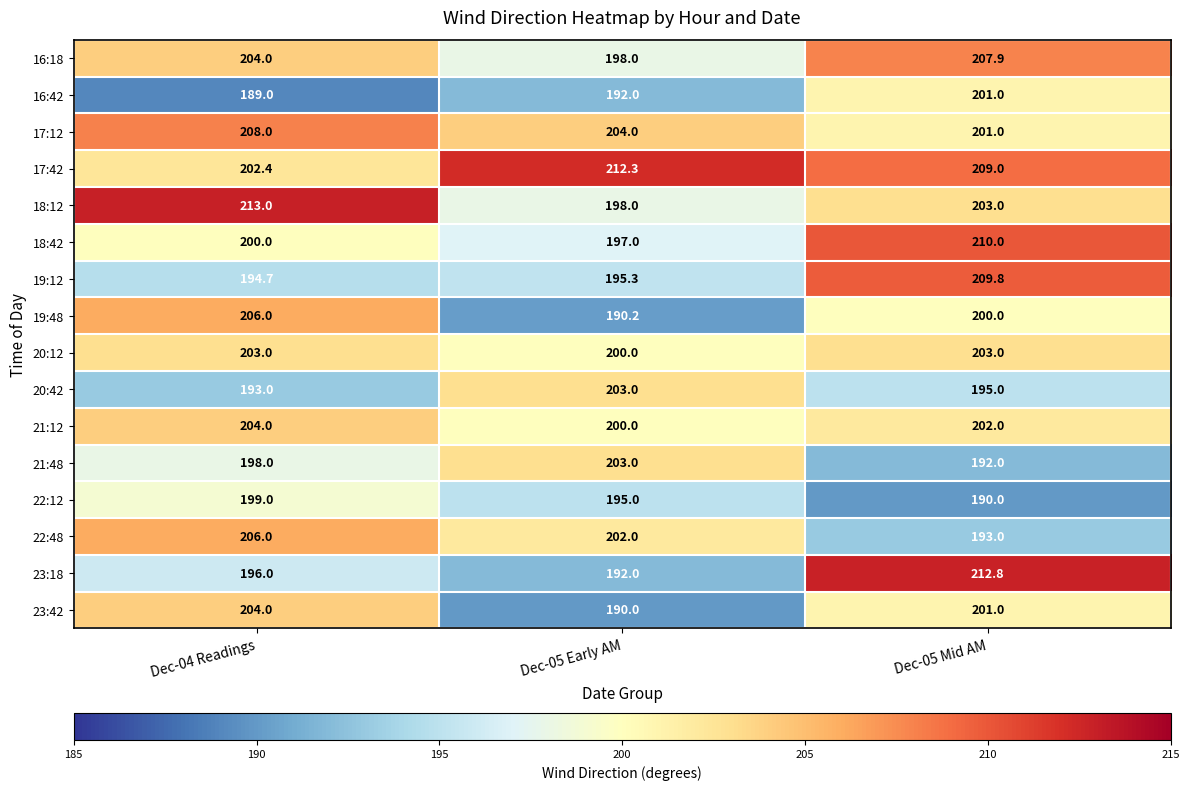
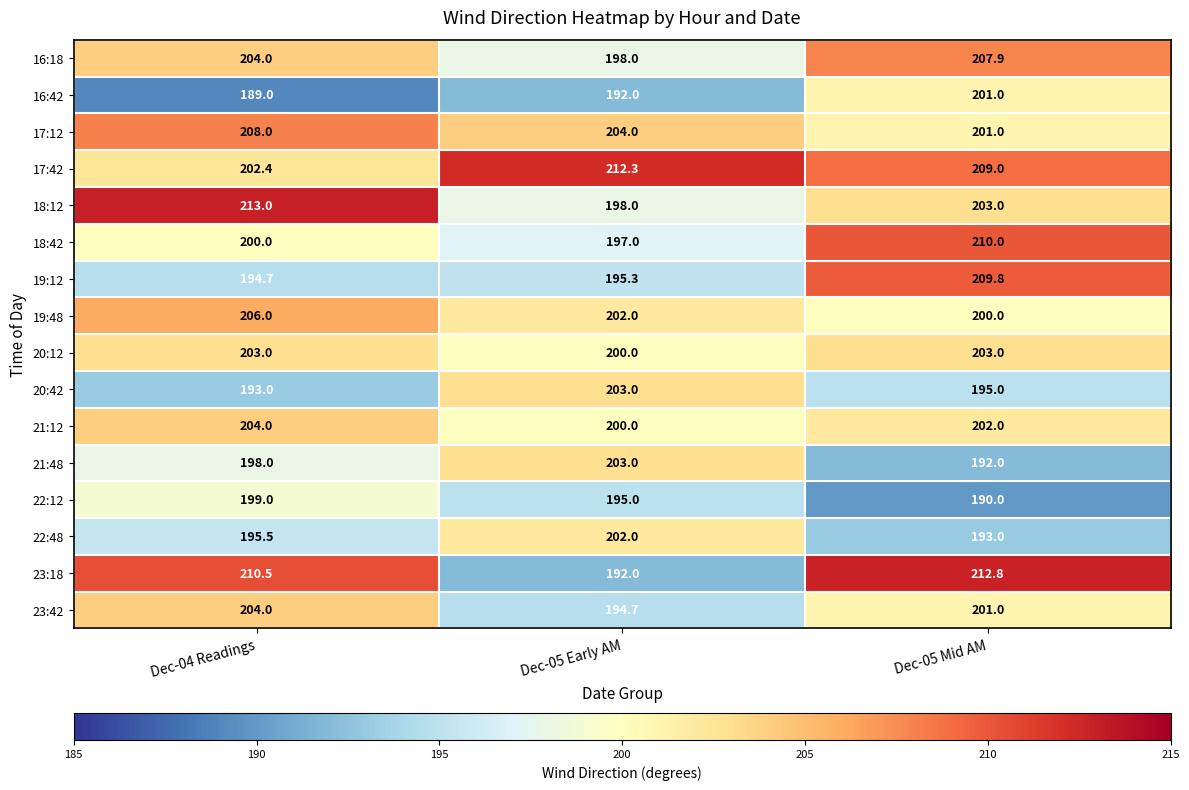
19:48, Dec-05 Early AM: 190.2 -> 202.0
22:48, Dec-04 Readings: 206.0 -> 195.5
23:18, Dec-04 Readings: 196.0 -> 210.5
23:42, Dec-05 Early AM: 190.0 -> 194.7
